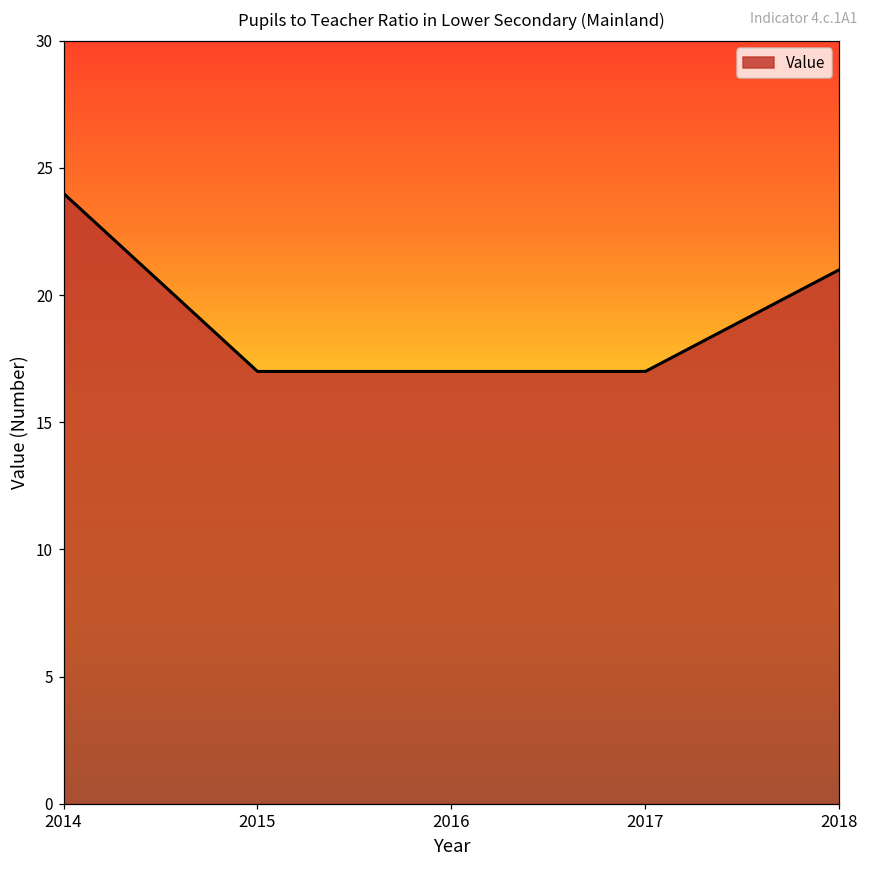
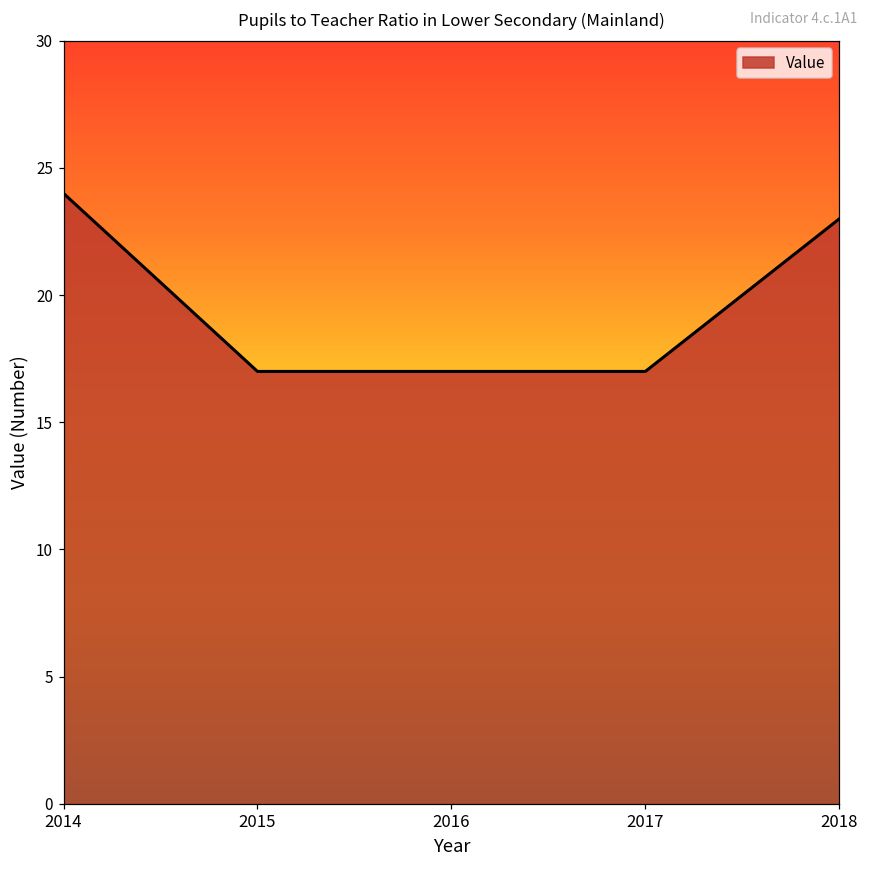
2018: 21 -> 23
